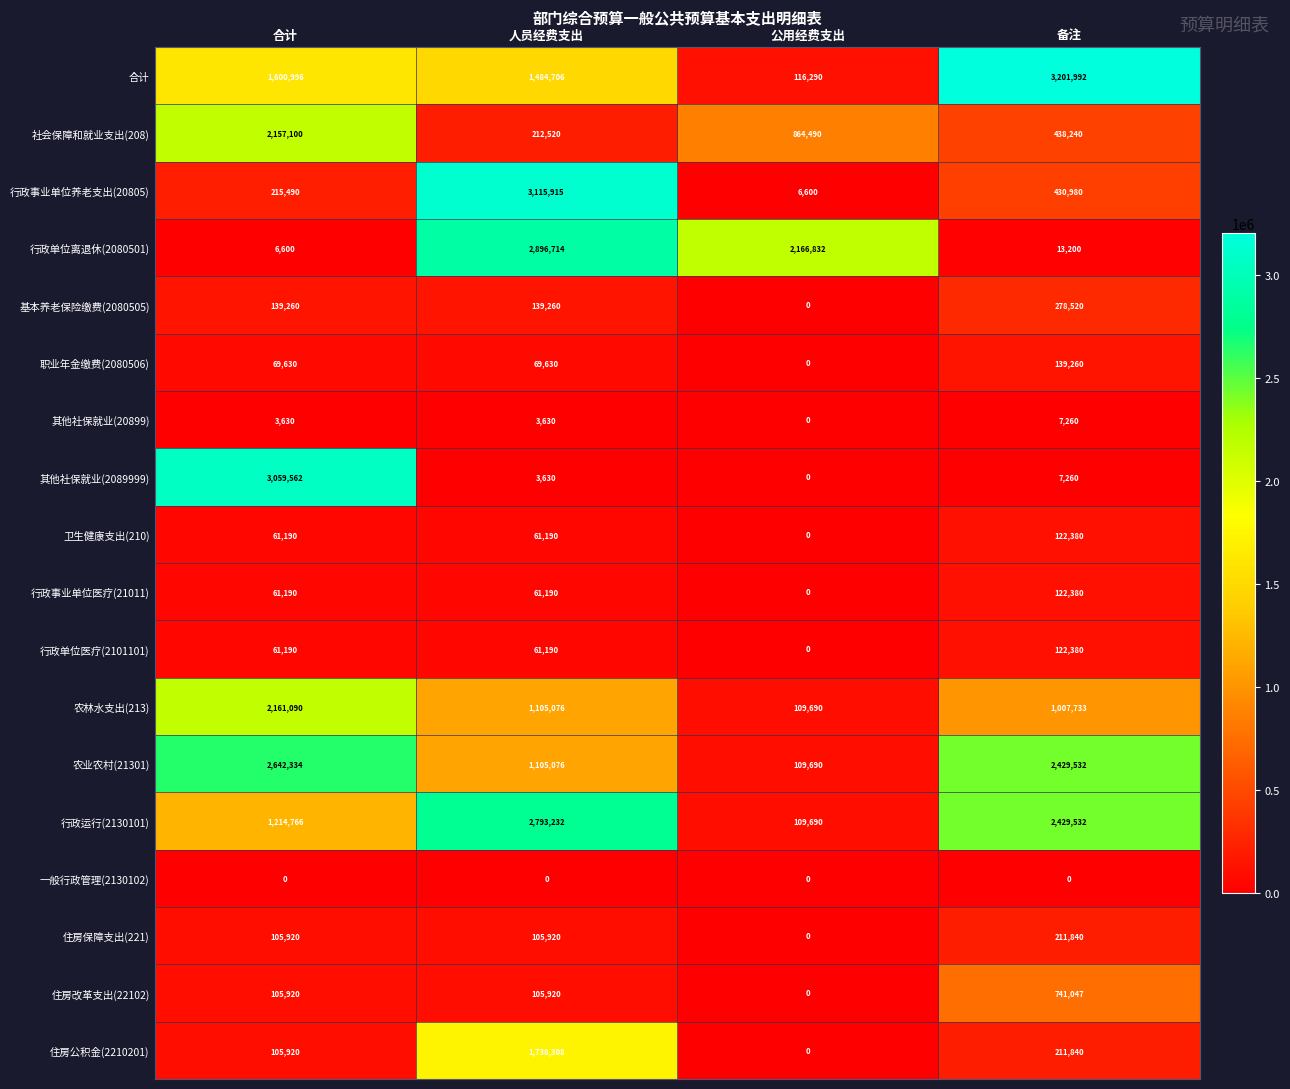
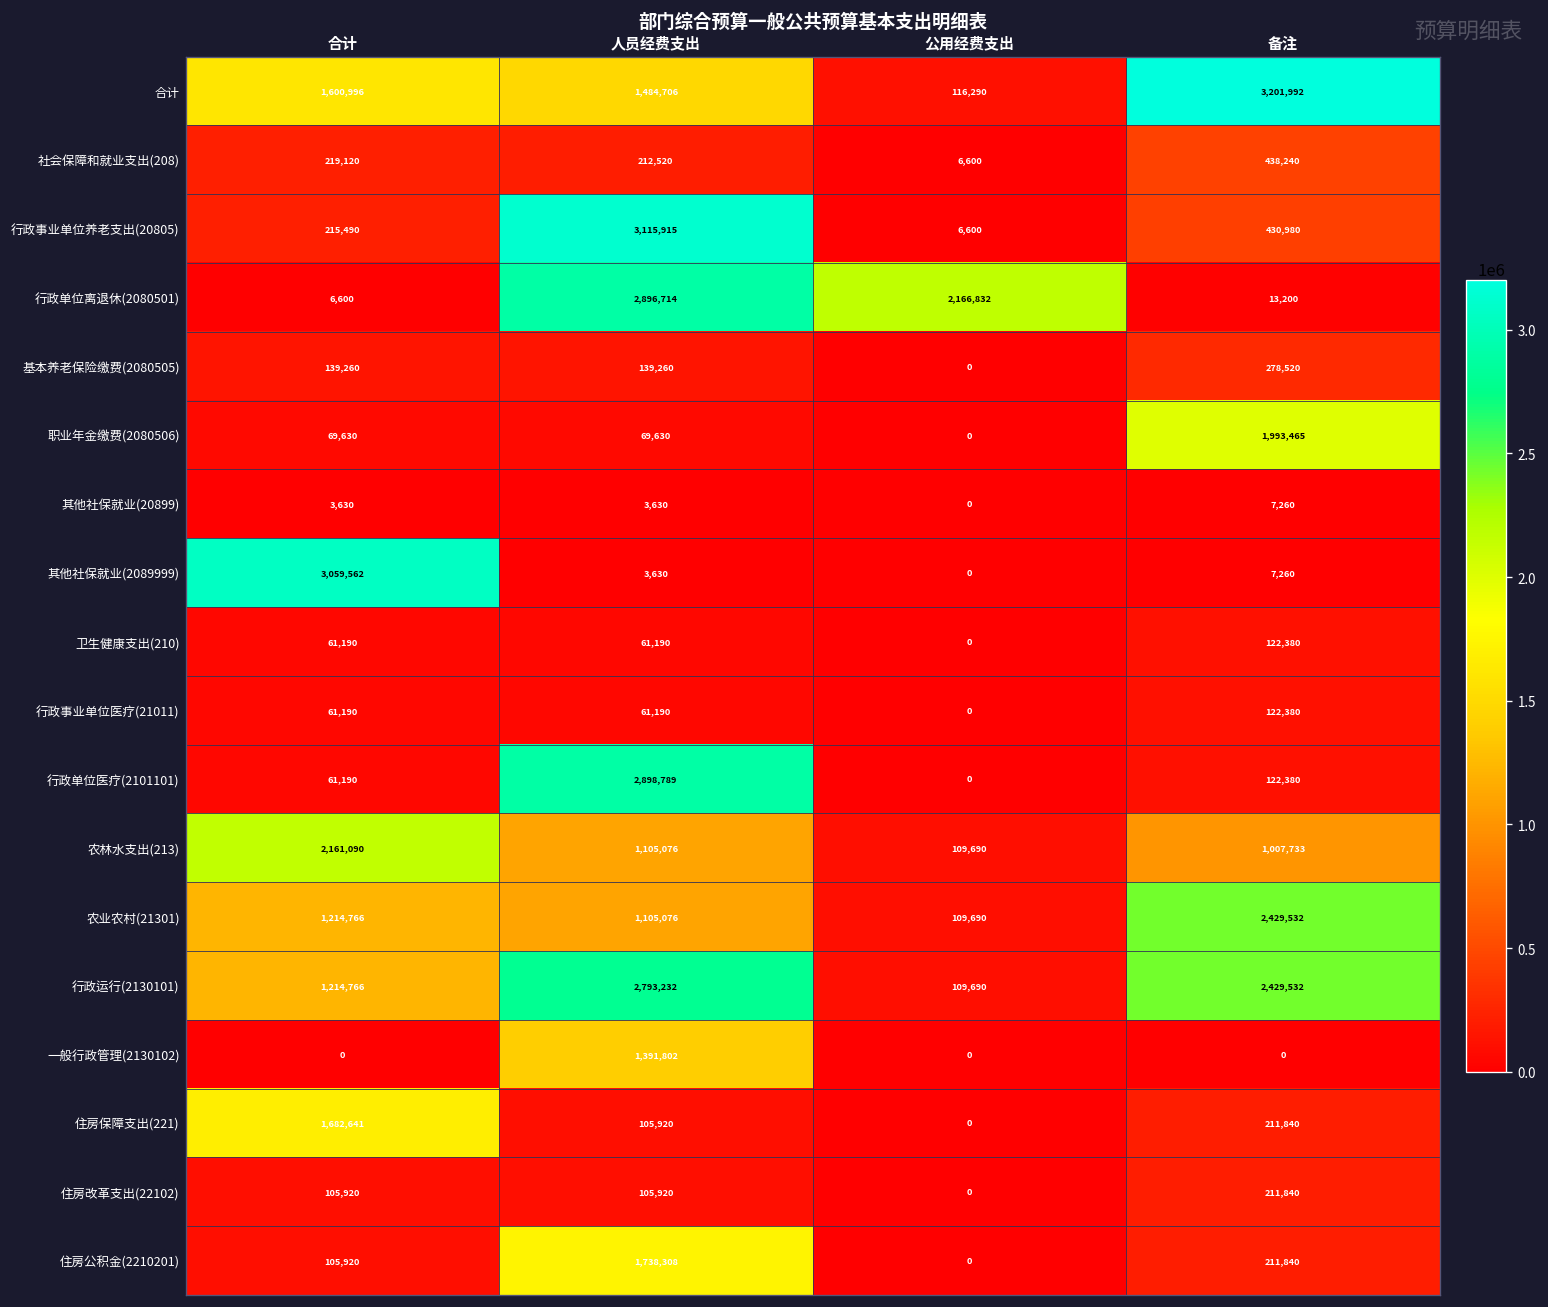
社会保障和就业支出(208), 合计: 2,157,100 -> 219,120
社会保障和就业支出(208), 公用经费支出: 864,490 -> 6,600
职业年金缴费(2080506), 备注: 139,260 -> 1,993,465
行政单位医疗(2101101), 人员经费支出: 61,190 -> 2,898,789
农业农村(21301), 合计: 2,642,334 -> 1,214,766
一般行政管理(2130102), 人员经费支出: 0 -> 1,391,802
住房保障支出(221), 合计: 105,920 -> 1,682,641
住房改革支出(22102), 备注: 741,047 -> 211,840
